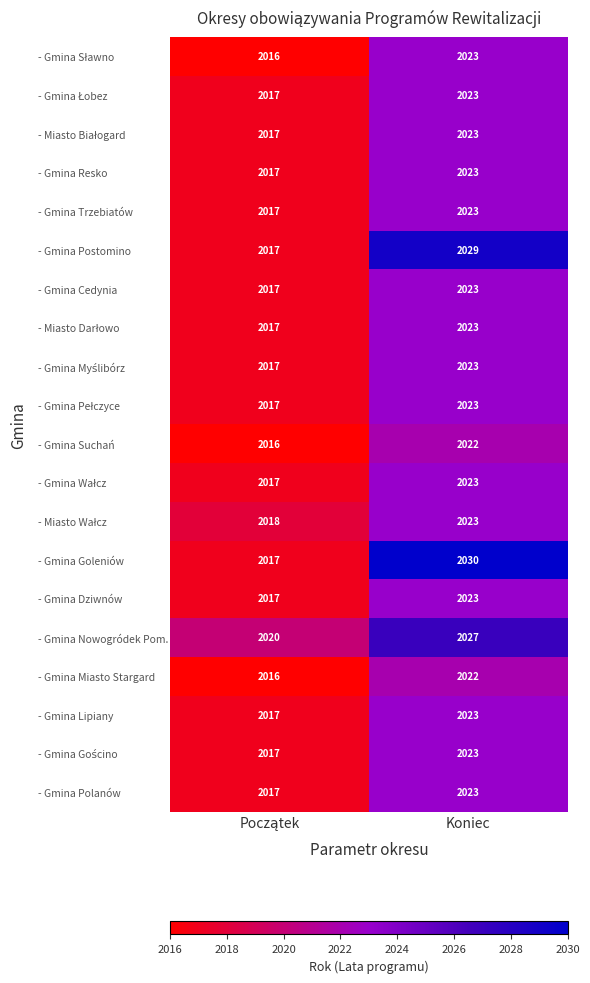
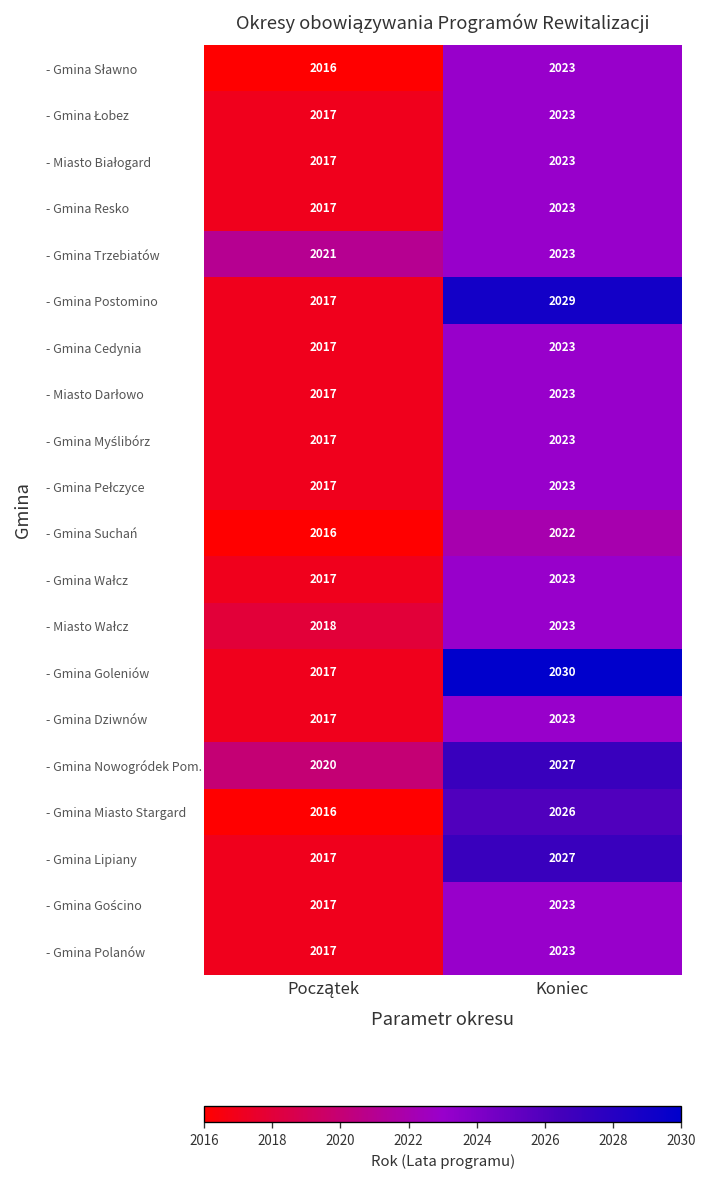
- Gmina Trzebiatów, Początek: 2017 -> 2021
- Gmina Miasto Stargard, Koniec: 2022 -> 2026
- Gmina Lipiany, Koniec: 2023 -> 2027
